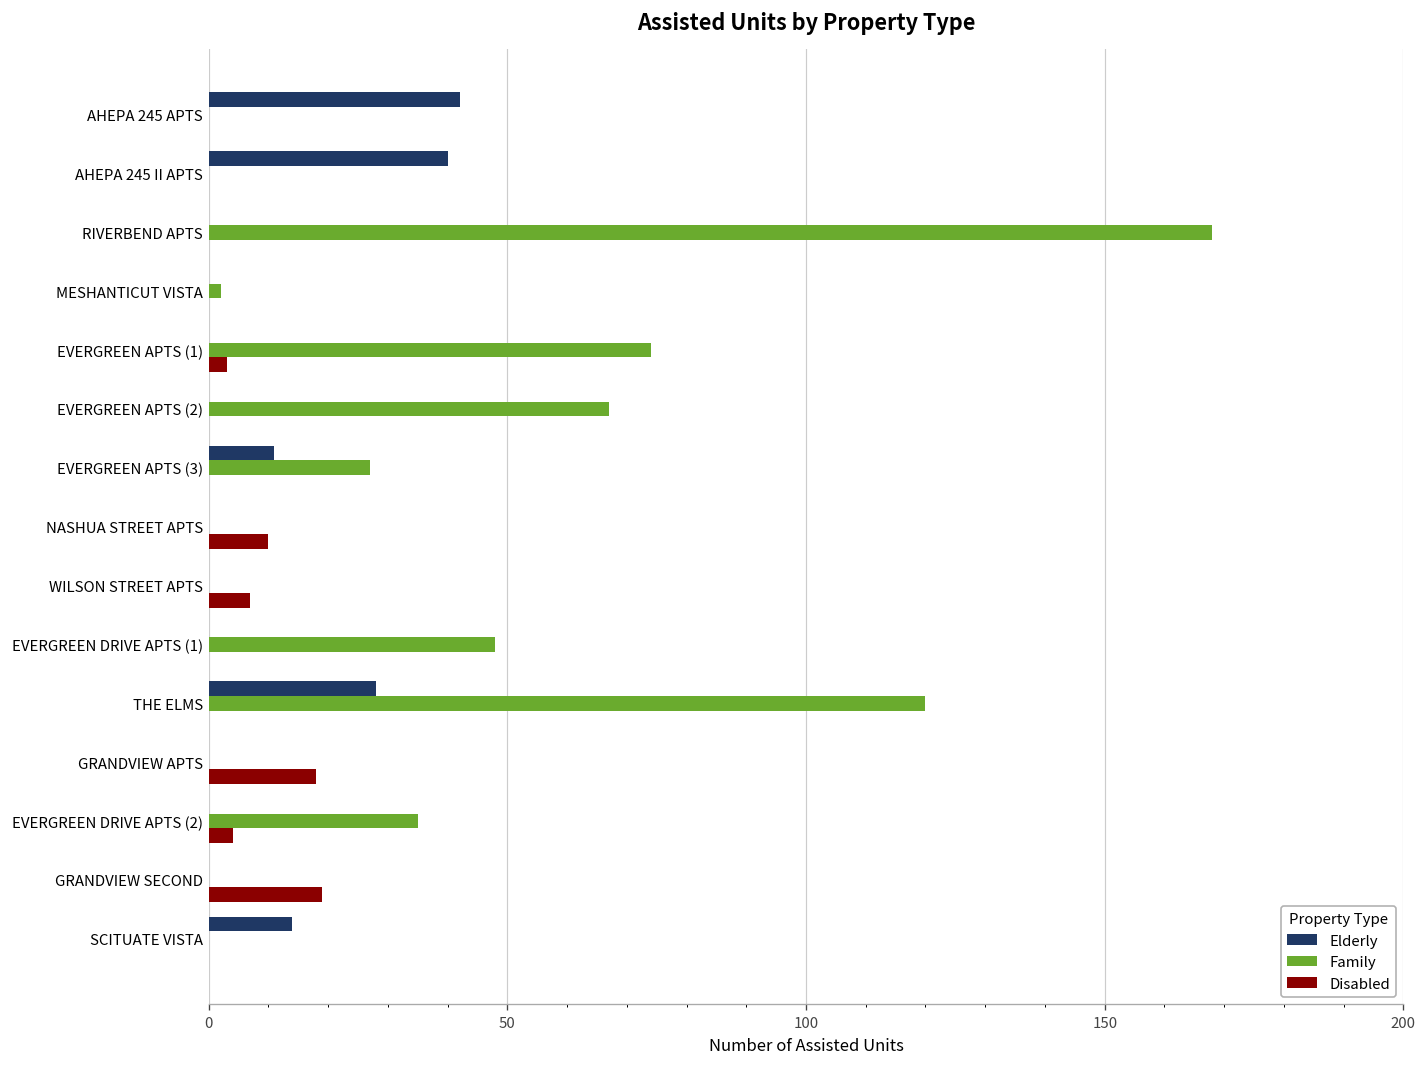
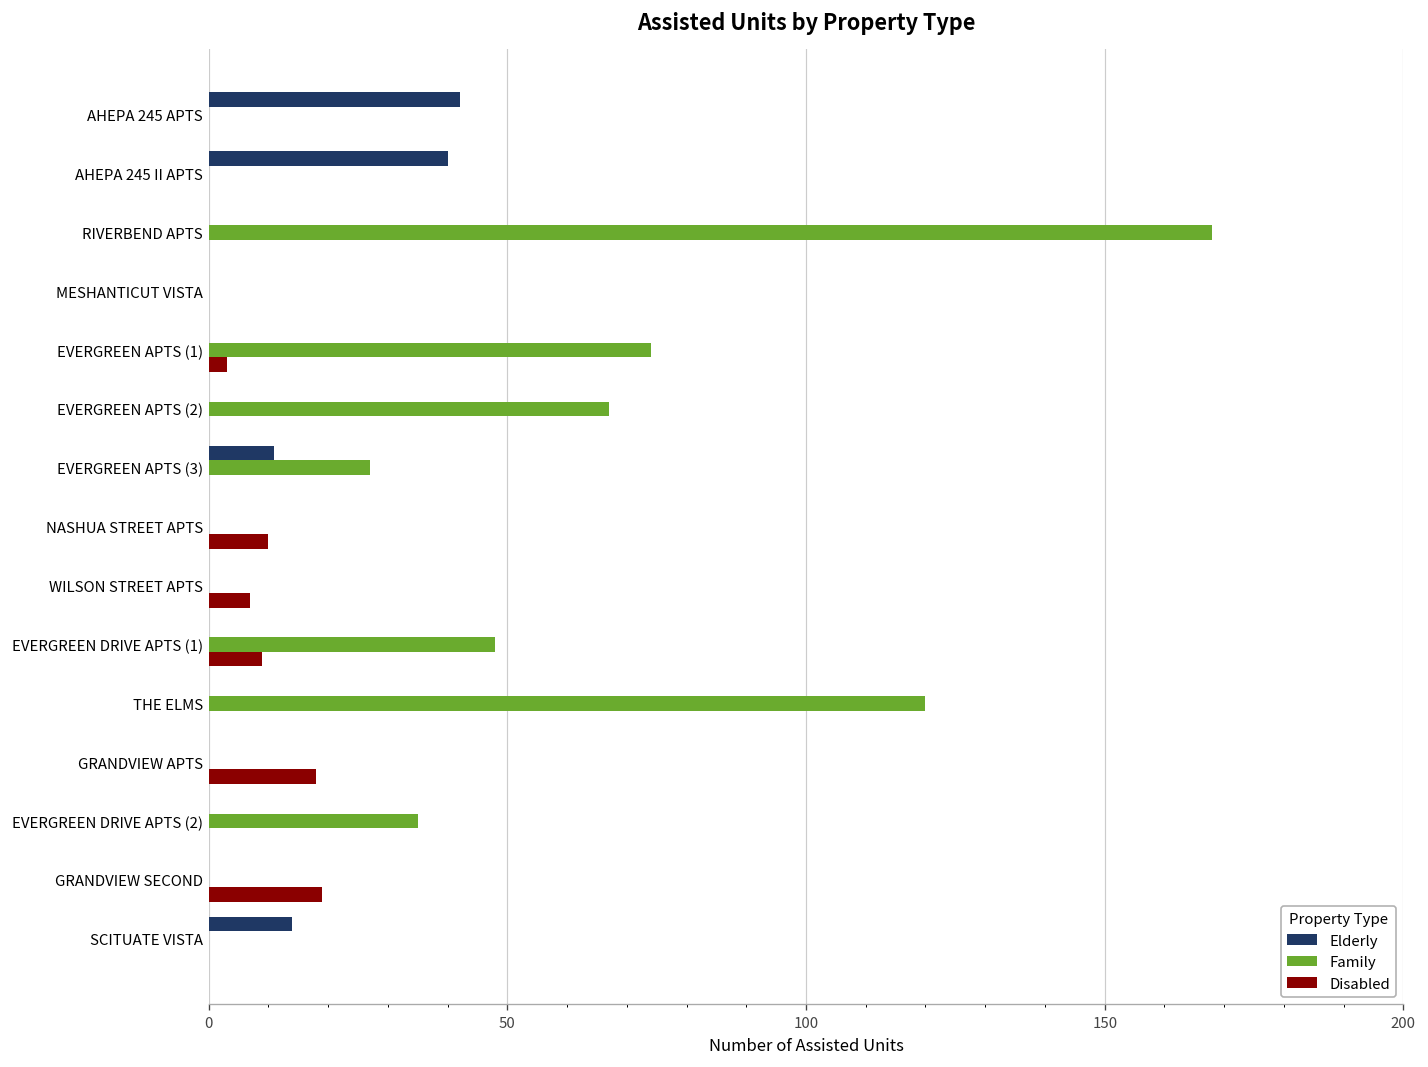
Family, MESHANTICUT VISTA: 2 -> 0
Disabled, EVERGREEN DRIVE APTS (1): 0 -> 9
Elderly, THE ELMS: 28 -> 0
Disabled, EVERGREEN DRIVE APTS (2): 4 -> 0
